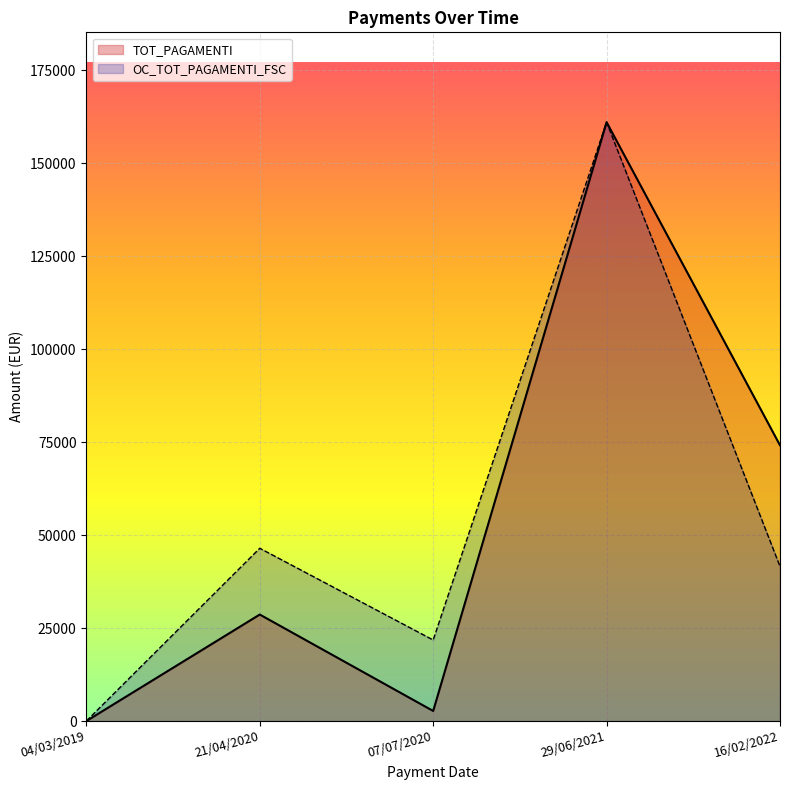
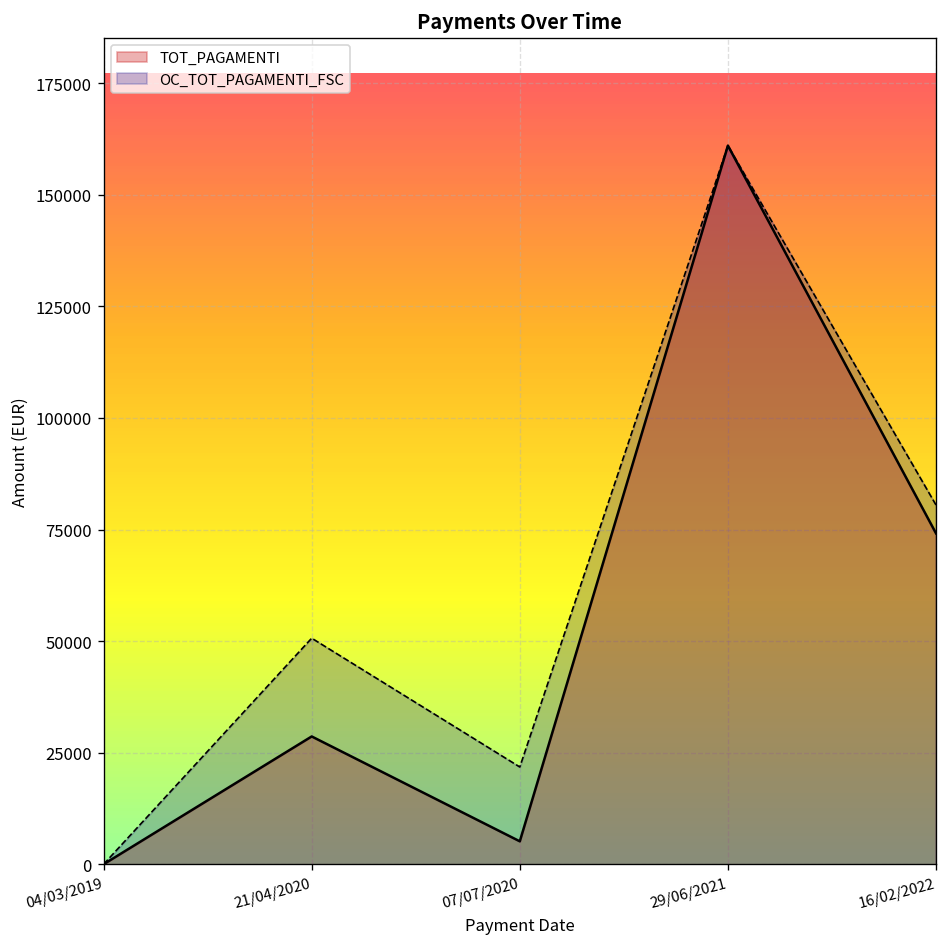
OC_TOT_PAGAMENTI_FSC, 21/04/2020: 46000 -> 51000
TOT_PAGAMENTI, 07/07/2020: 3000 -> 5000
OC_TOT_PAGAMENTI_FSC, 16/02/2022: 42000 -> 80000
